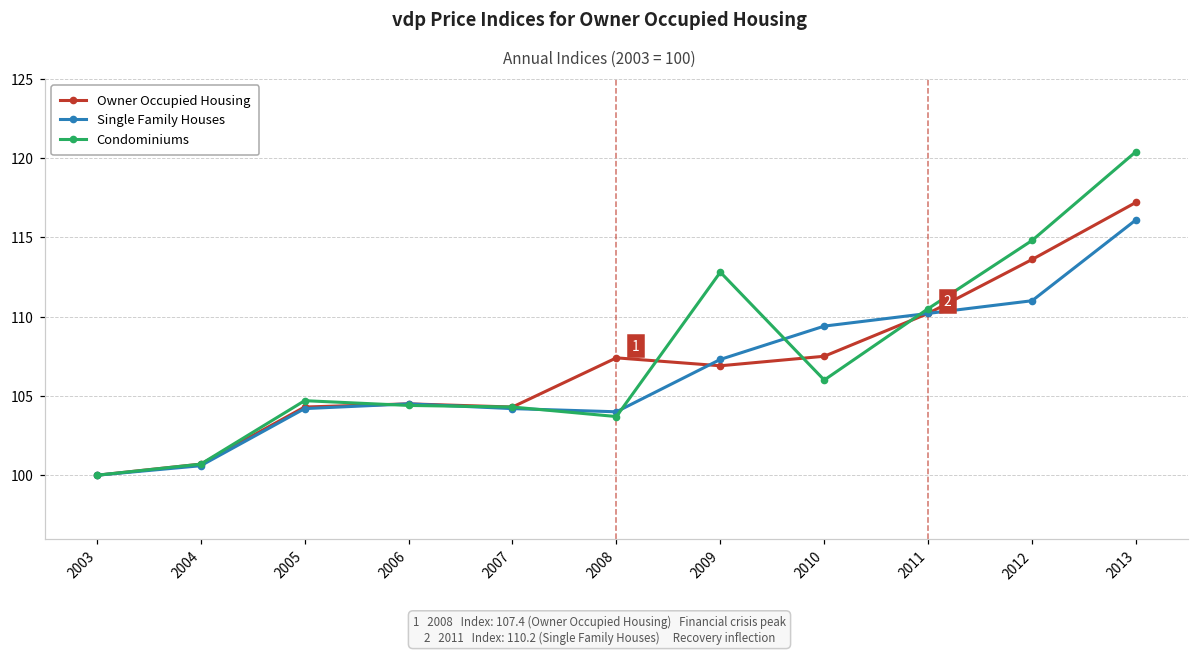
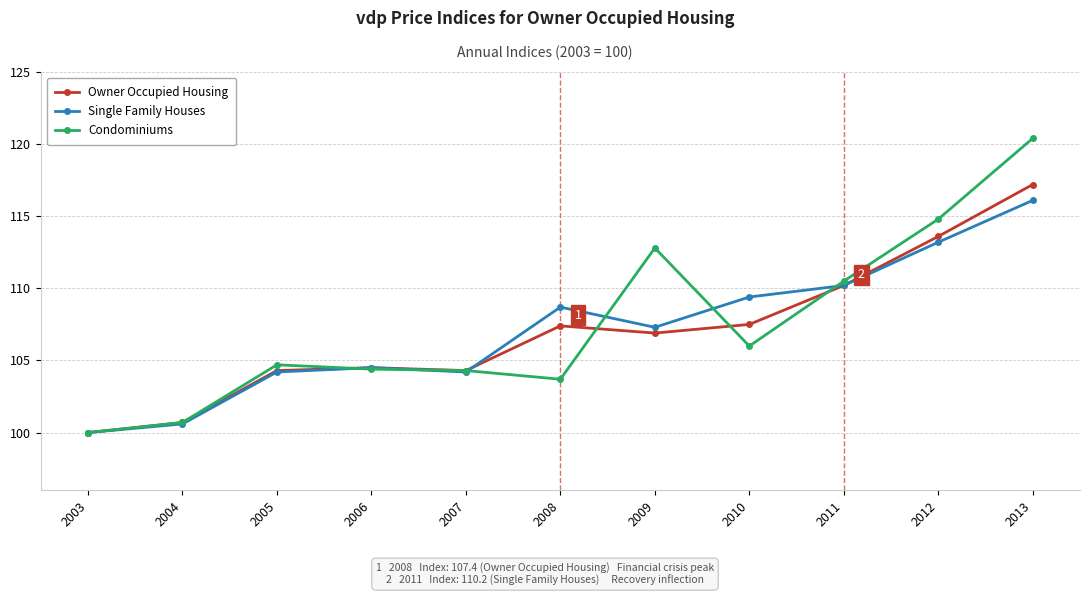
Single Family Houses, 2008: 104.0 -> 108.7
Single Family Houses, 2012: 111.0 -> 113.2
